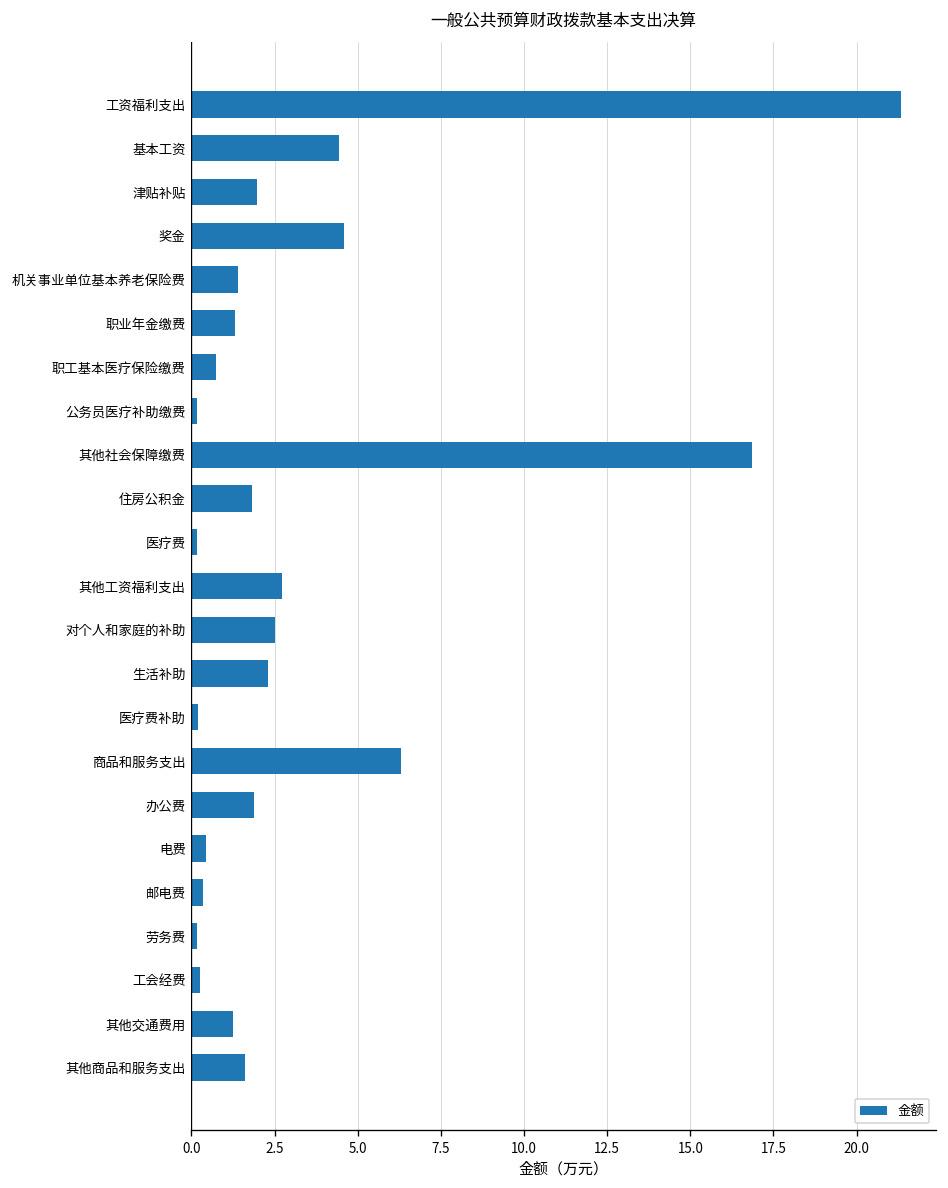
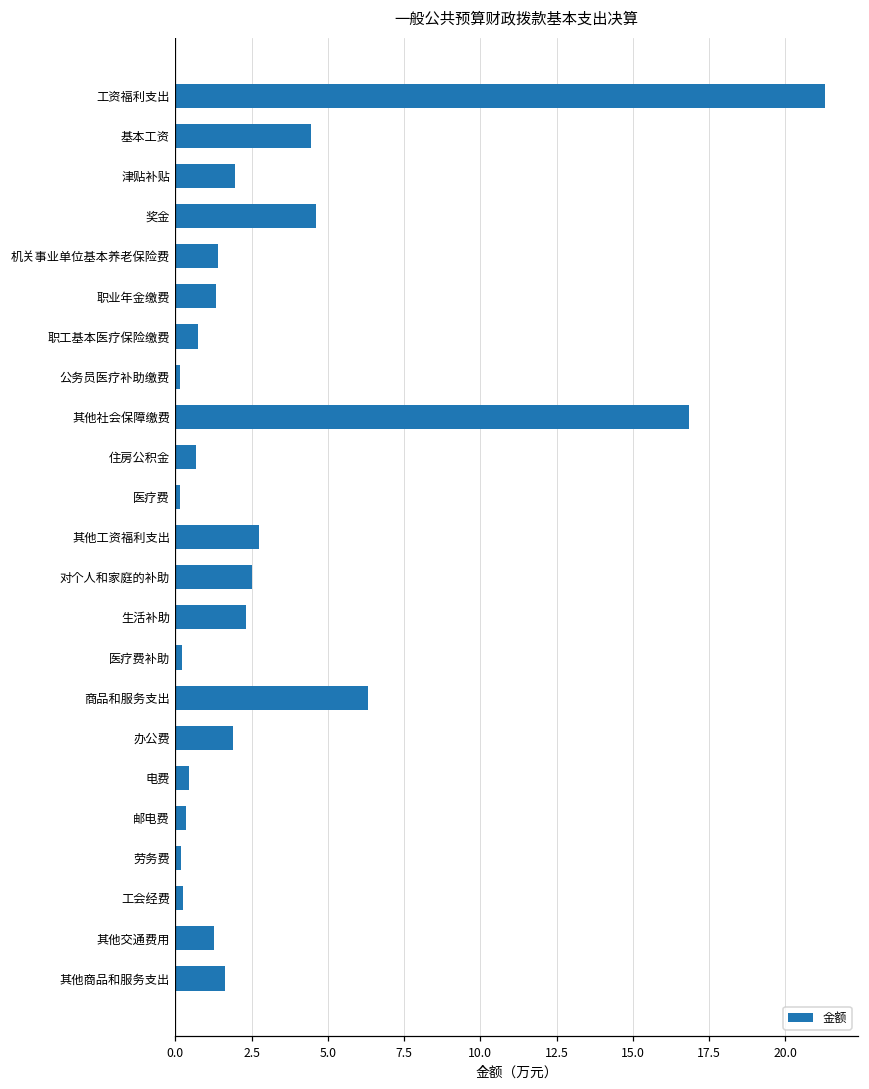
住房公积金: 1.8 -> 0.7
